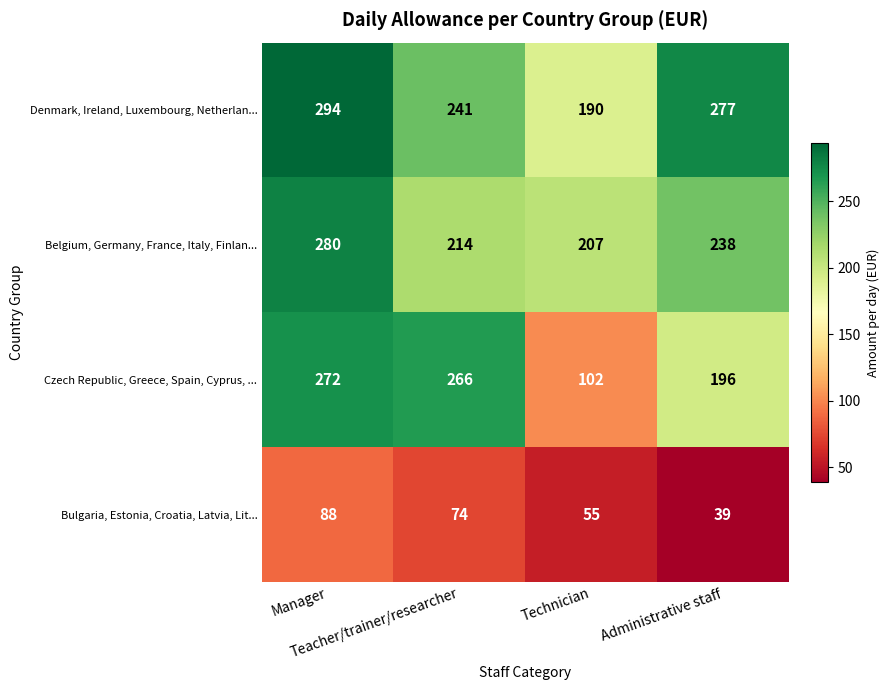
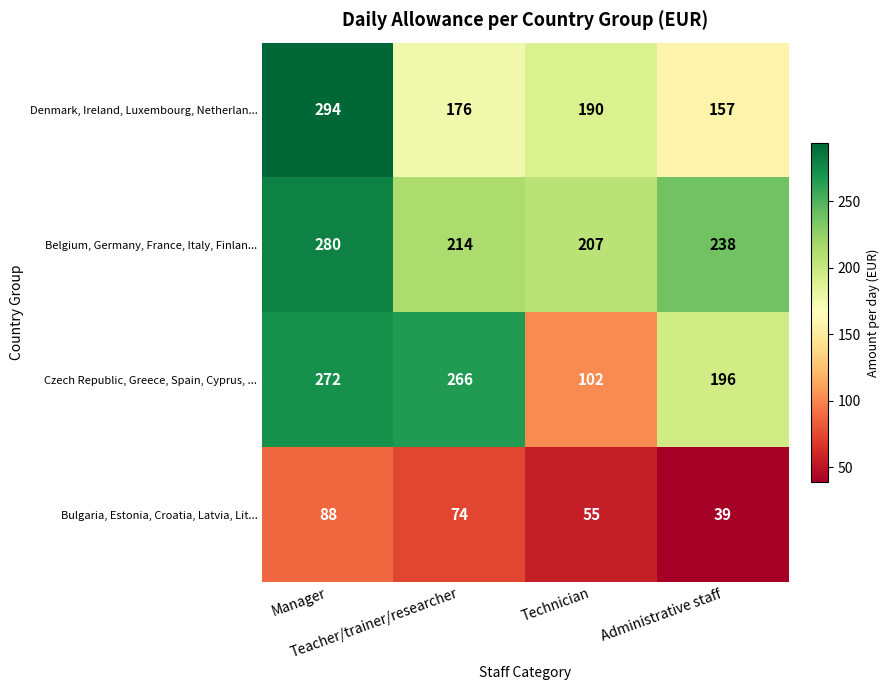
Denmark, Ireland, Luxembourg, Netherlan..., Teacher/trainer/researcher: 241 -> 176
Denmark, Ireland, Luxembourg, Netherlan..., Administrative staff: 277 -> 157
